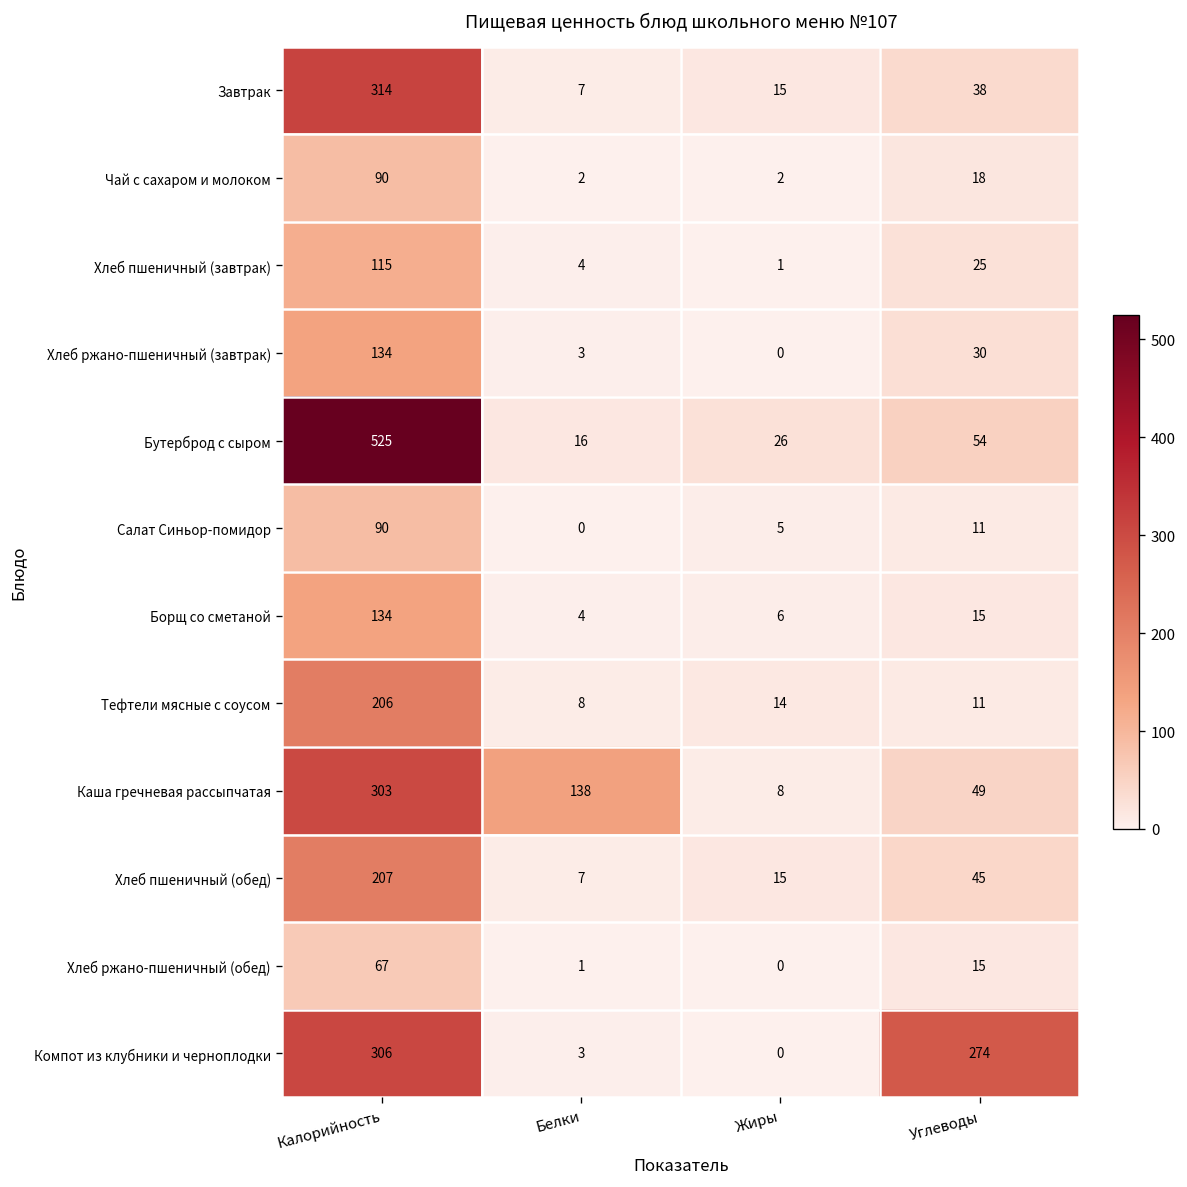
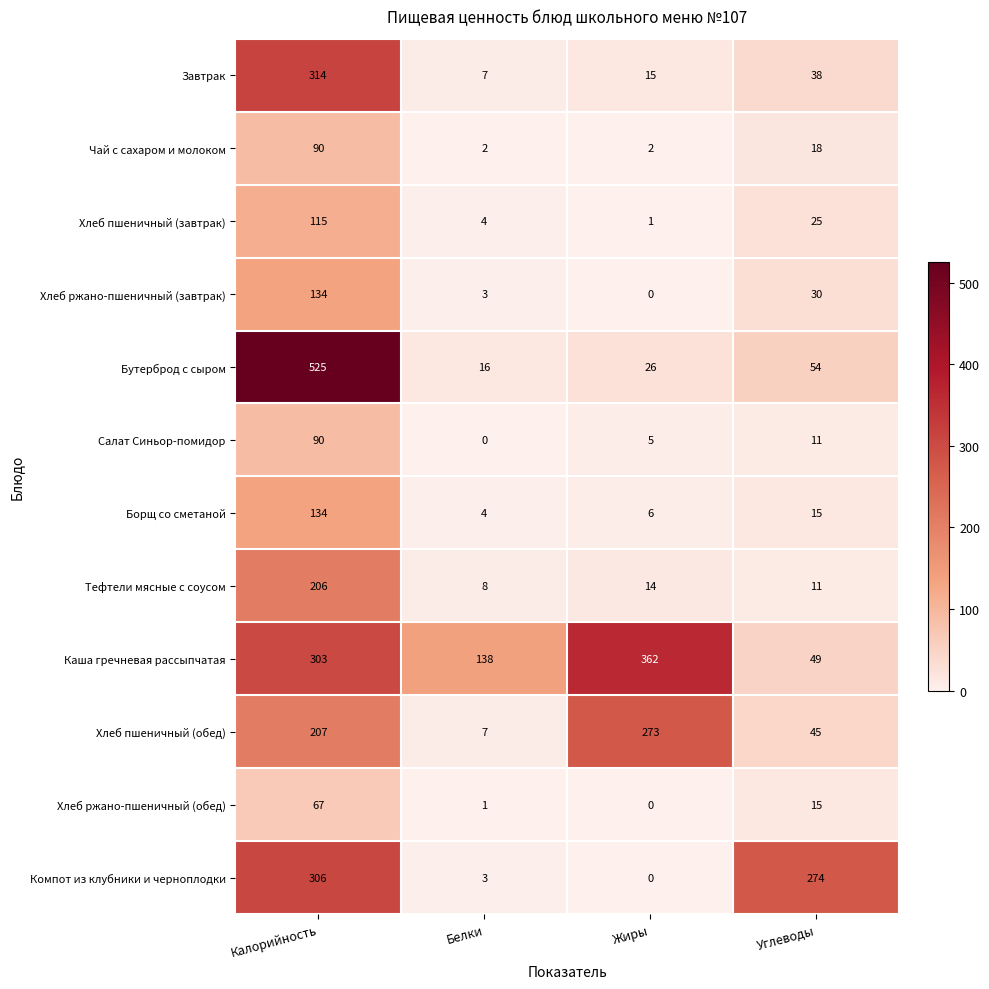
Каша гречневая рассыпчатая, Жиры: 8 -> 362
Хлеб пшеничный (обед), Жиры: 15 -> 273
